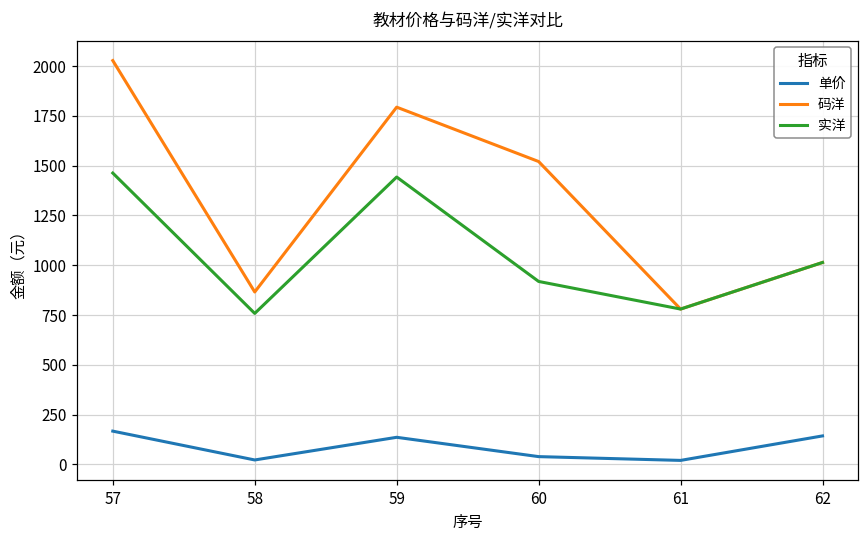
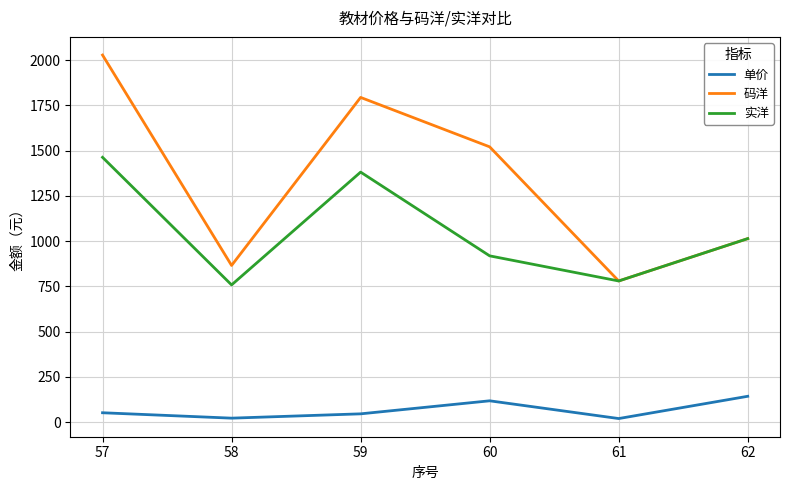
单价, 57: 170 -> 50
单价, 59: 140 -> 50
实洋, 59: 1440 -> 1380
单价, 60: 40 -> 120
